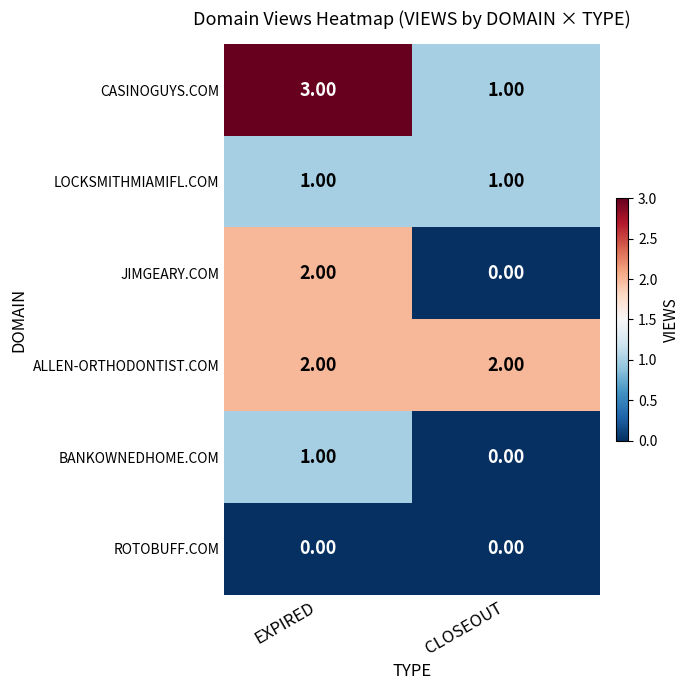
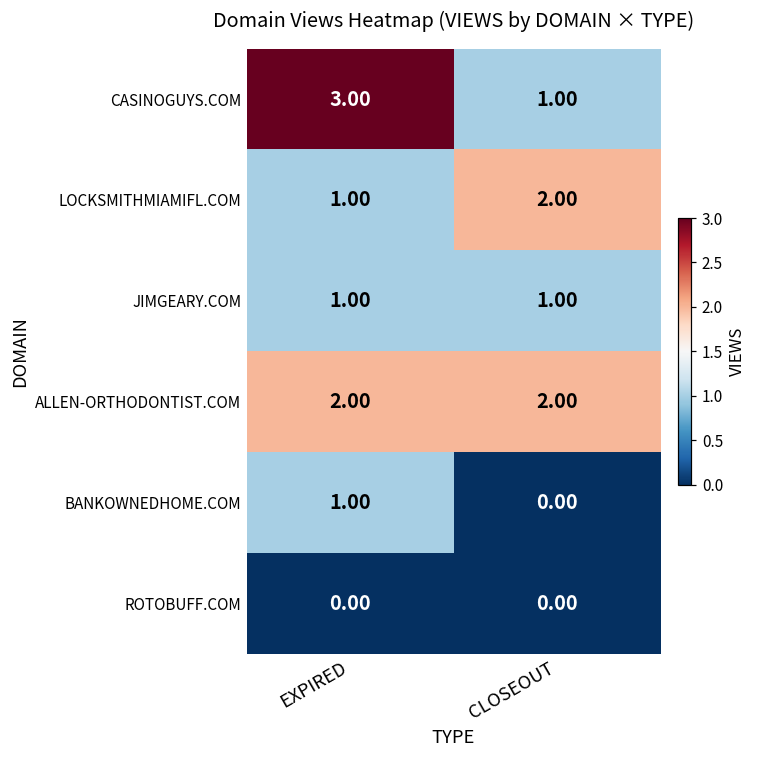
LOCKSMITHMIAMIFL.COM, CLOSEOUT: 1.00 -> 2.00
JIMGEARY.COM, EXPIRED: 2.00 -> 1.00
JIMGEARY.COM, CLOSEOUT: 0.00 -> 1.00
